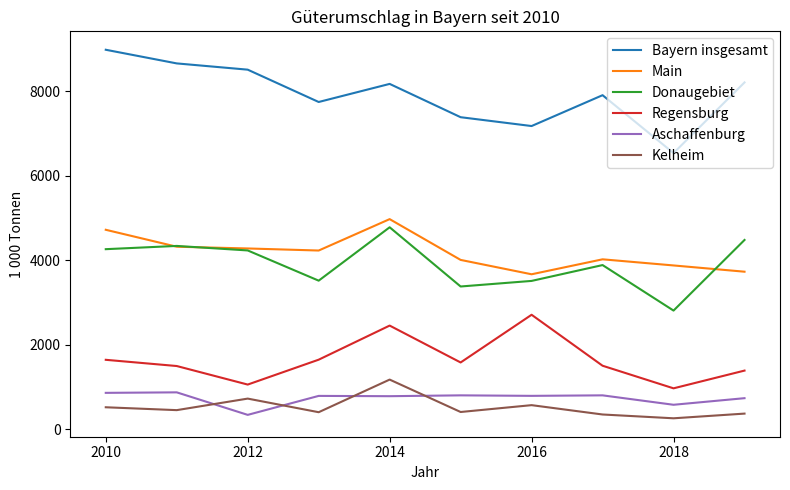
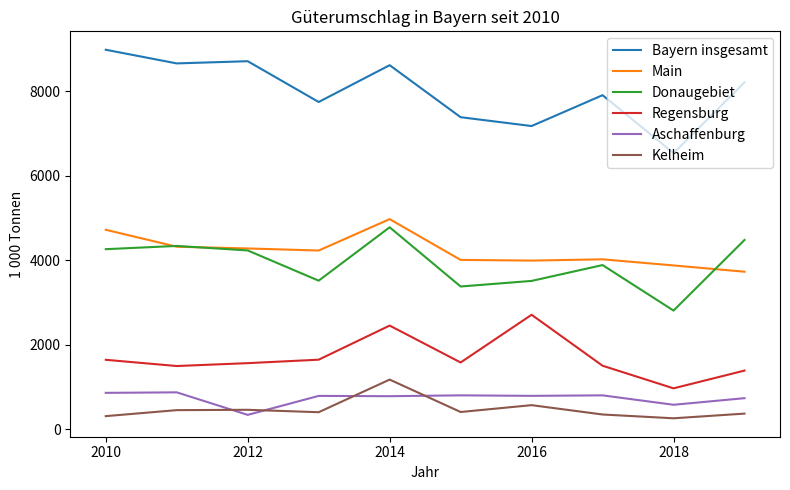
Kelheim, 2010: 500 -> 300
Bayern insgesamt, 2012: 8500 -> 8700
Regensburg, 2012: 1100 -> 1600
Kelheim, 2012: 700 -> 500
Bayern insgesamt, 2014: 8200 -> 8600
Main, 2016: 3700 -> 4000
